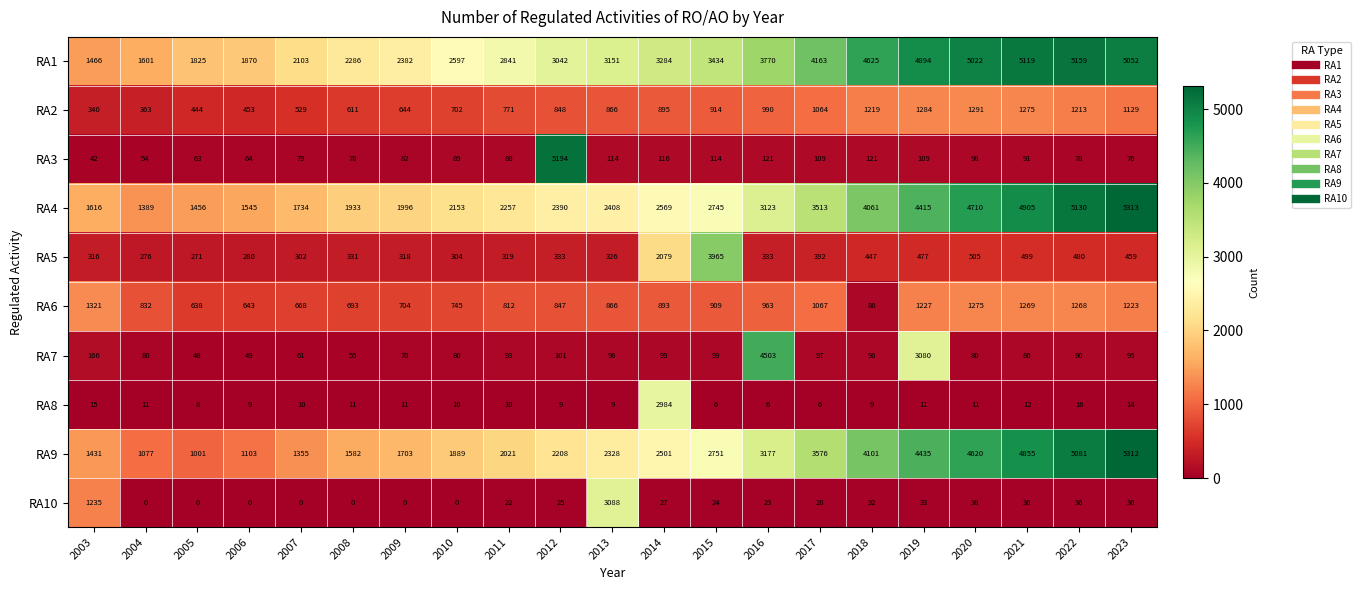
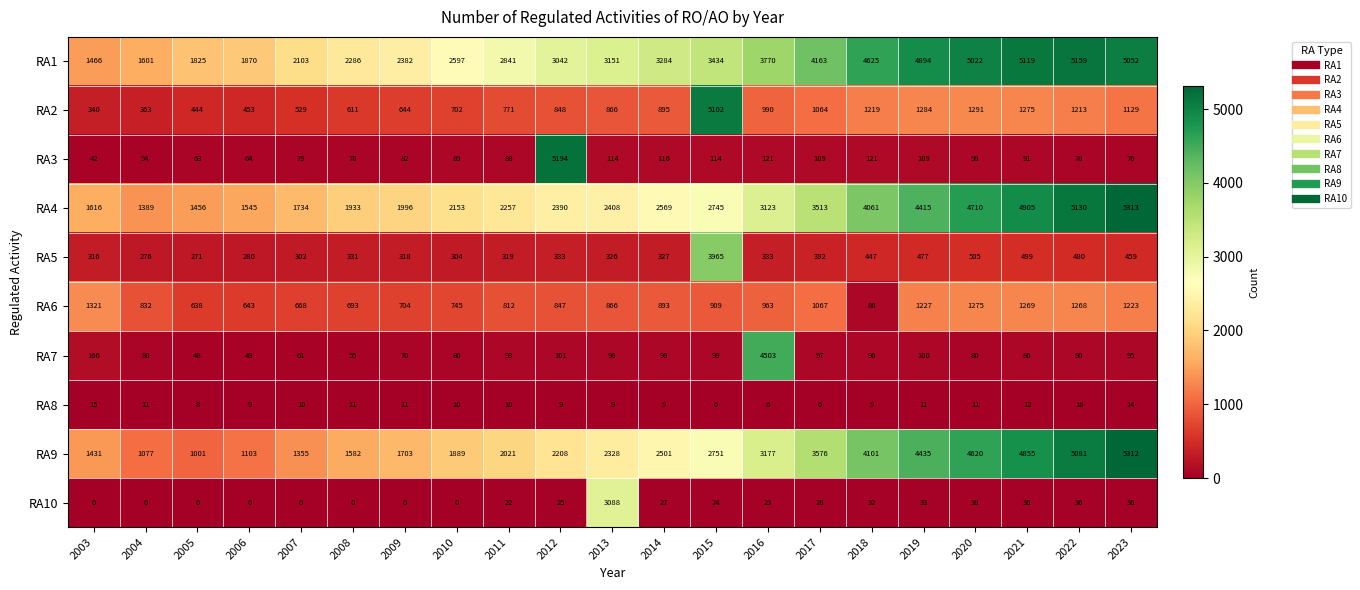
RA2, 2015: 914 -> 5102
RA5, 2014: 2079 -> 327
RA7, 2019: 3080 -> 100
RA8, 2014: 2984 -> 9
RA10, 2003: 1235 -> 0
